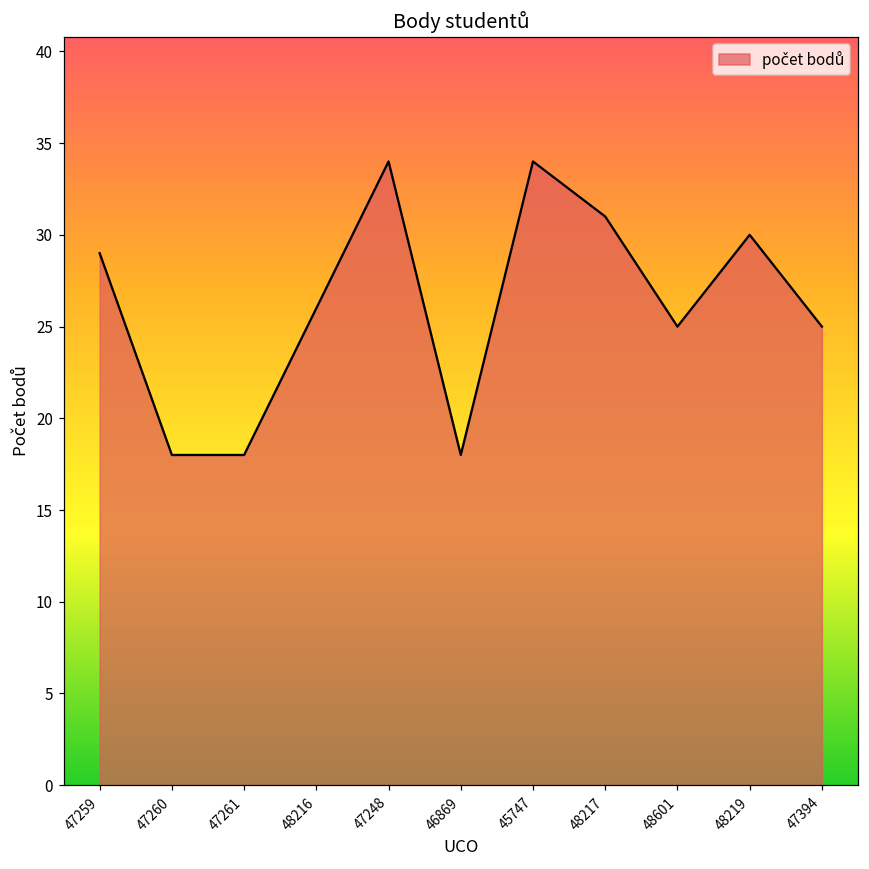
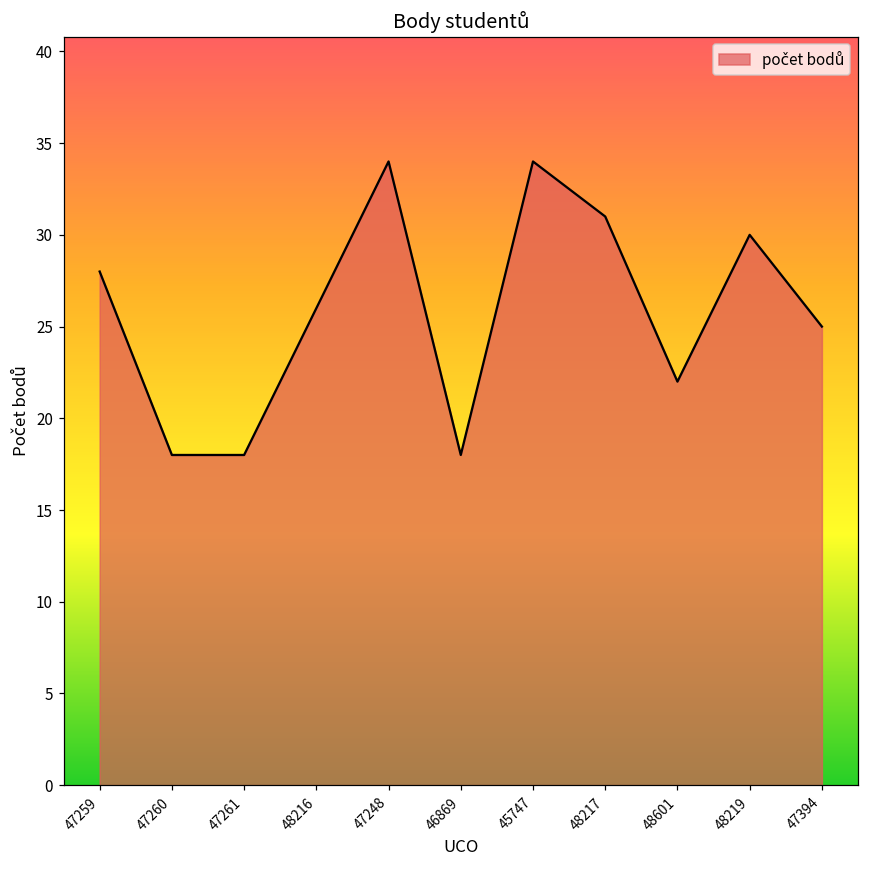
47259: 29 -> 28
48601: 25 -> 22
